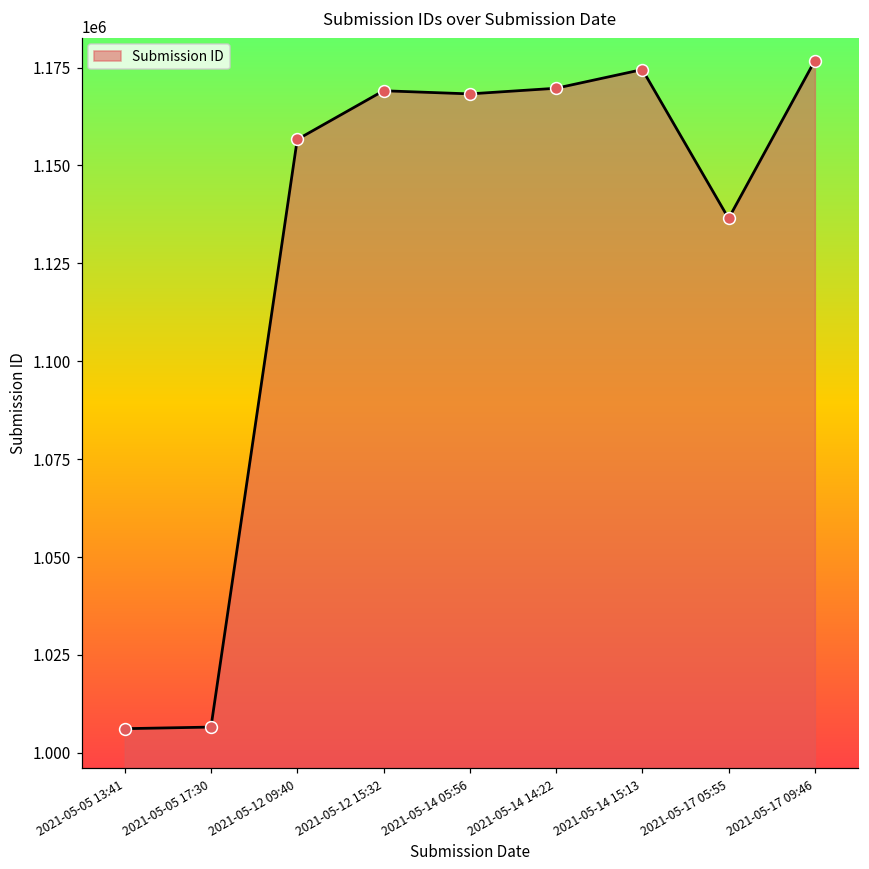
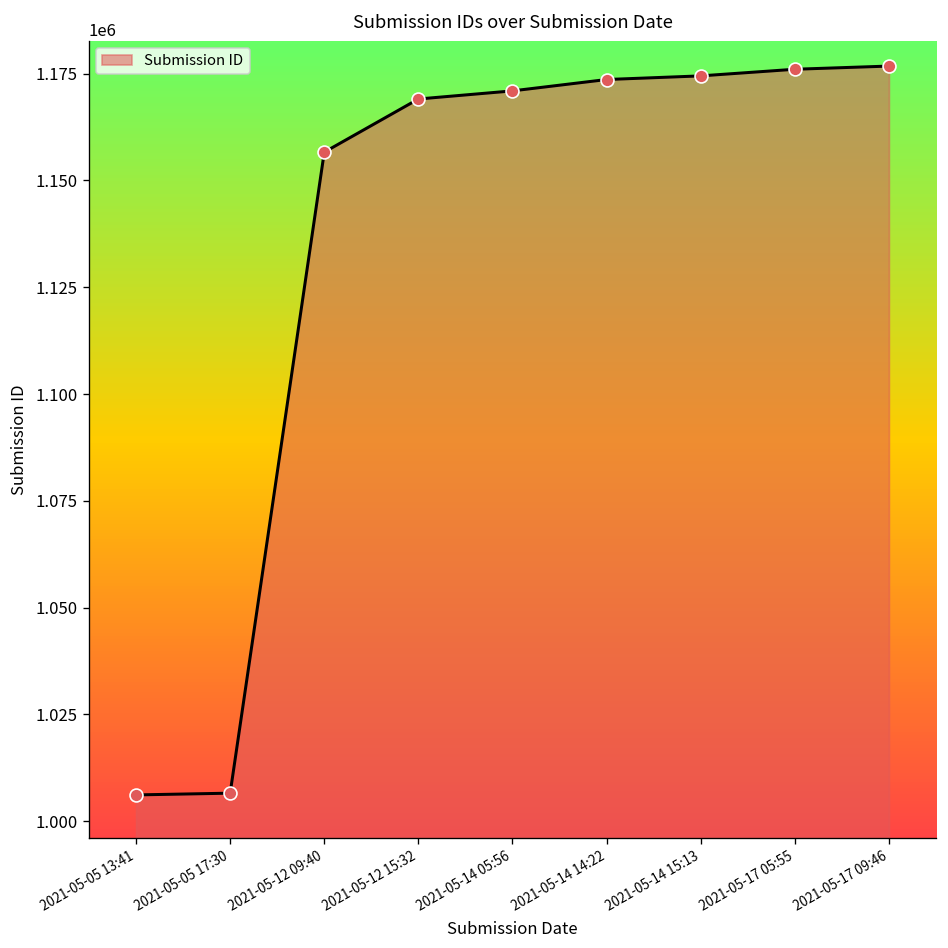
2021-05-14 05:56: 1168000 -> 1171000
2021-05-14 14:22: 1170000 -> 1174000
2021-05-17 05:55: 1136000 -> 1176000
